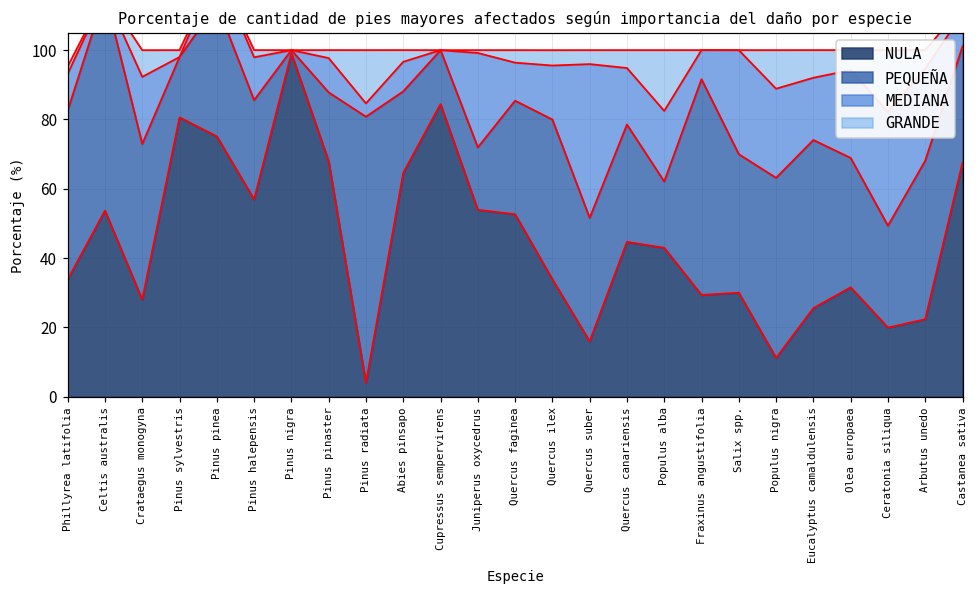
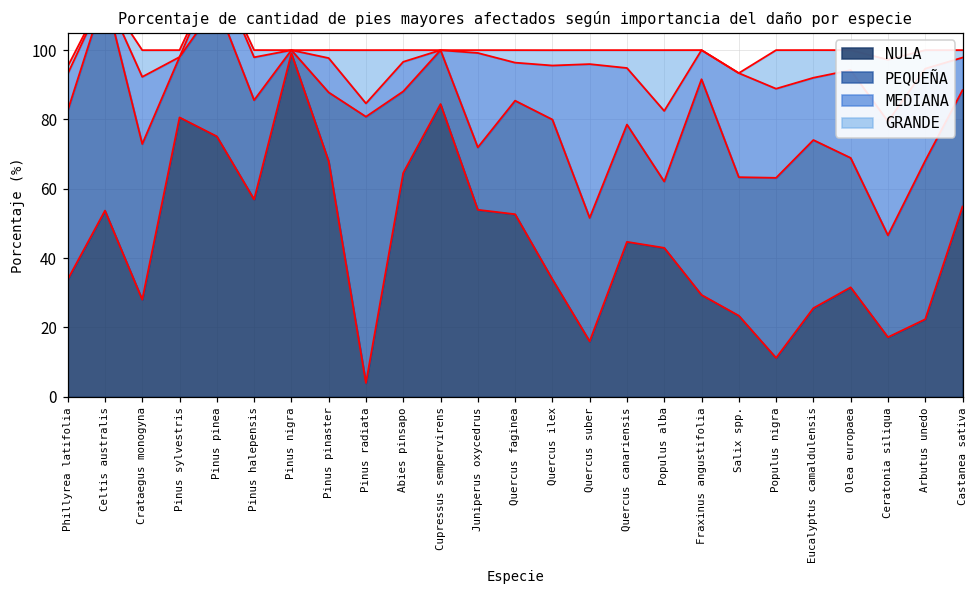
NULA, Salix spp.: 30 -> 23
NULA, Ceratonia siliqua: 20 -> 17
NULA, Castanea sativa: 68 -> 55
